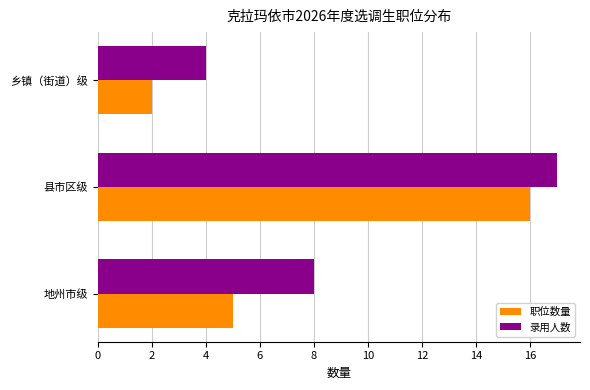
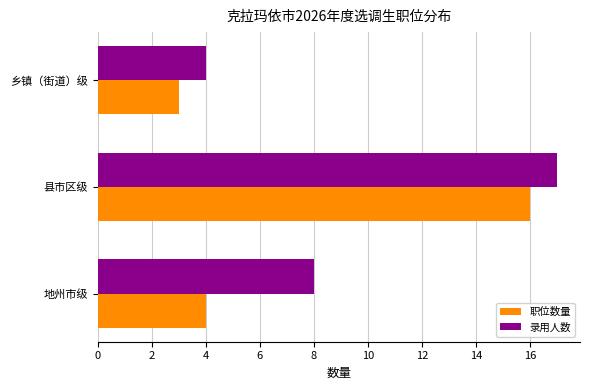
职位数量, 乡镇（街道）级: 2 -> 3
职位数量, 地州市级: 5 -> 4
